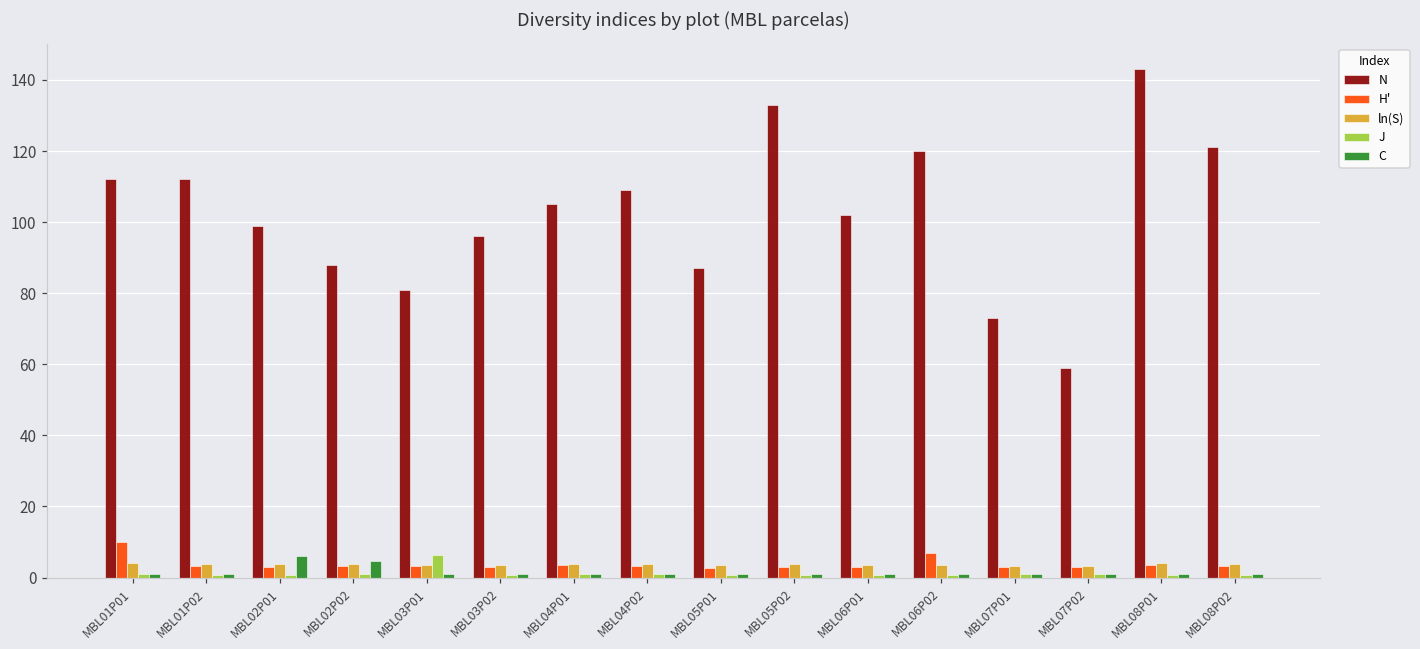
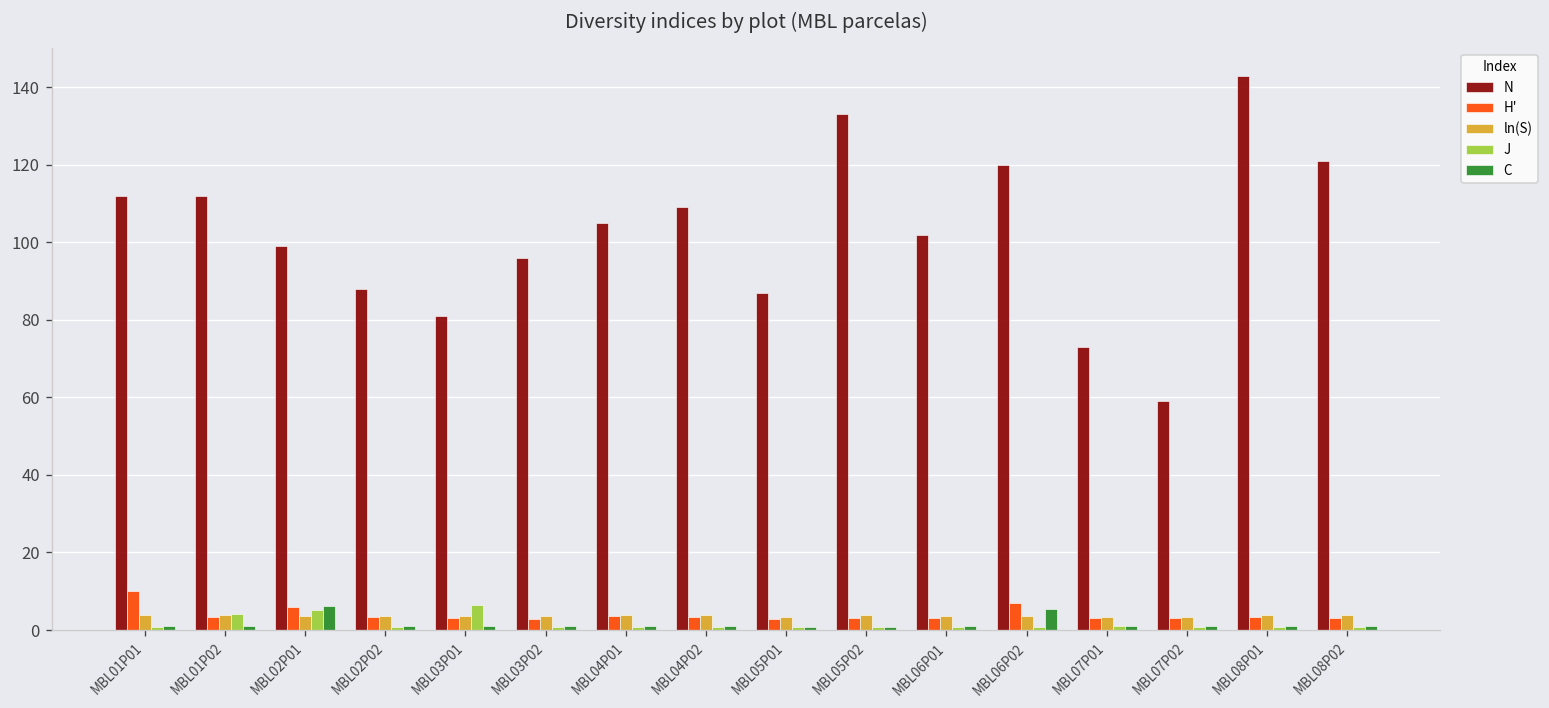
J, MBL01P02: 1 -> 4
H', MBL02P01: 3 -> 6
J, MBL02P01: 1 -> 5
C, MBL02P02: 5 -> 1
C, MBL06P02: 1 -> 5
